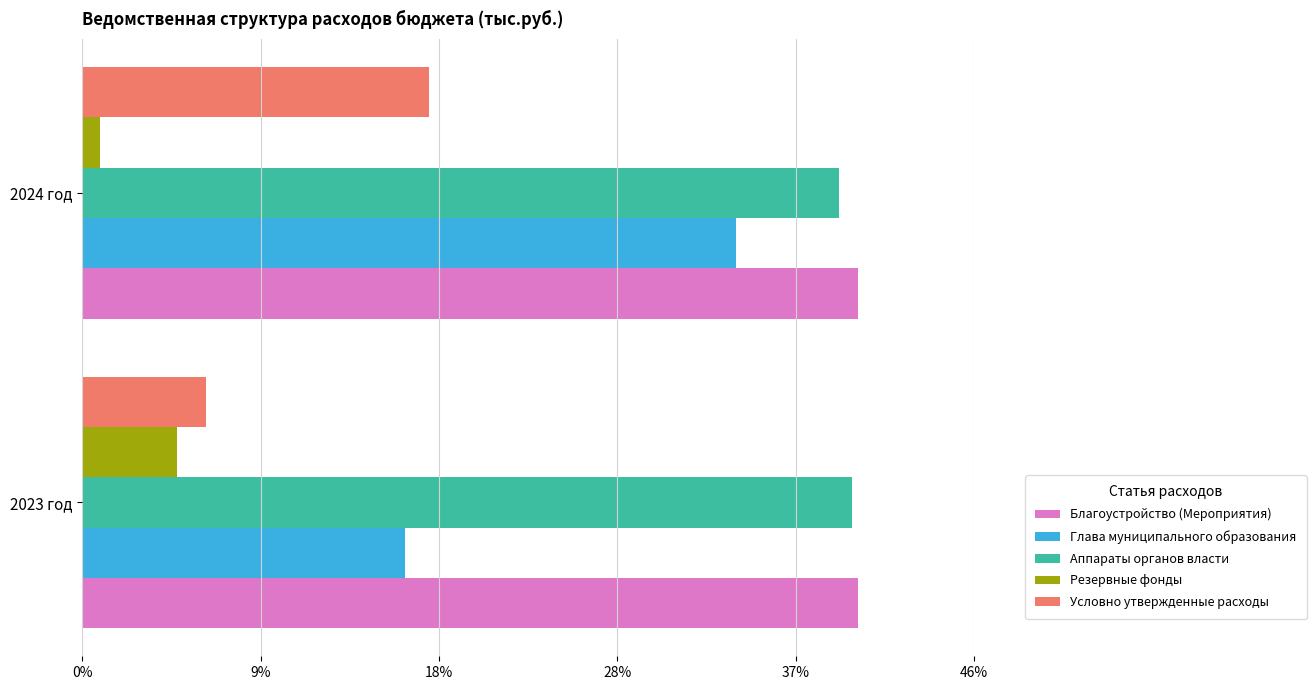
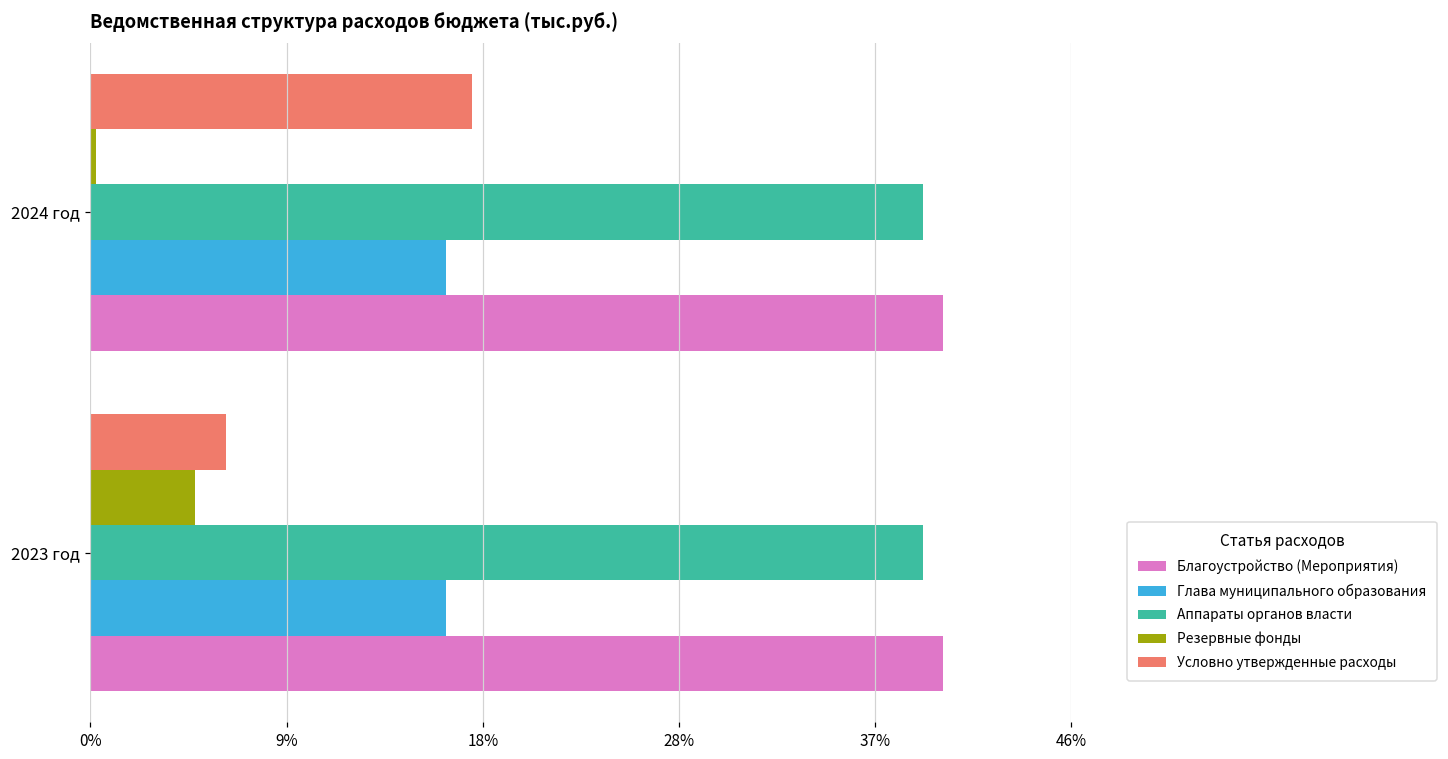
Резервные фонды, 2024 год: 0.9% -> 0.3%
Глава муниципального образования, 2024 год: 33.7% -> 16.7%
Аппараты органов власти, 2023 год: 39.7% -> 39.0%
